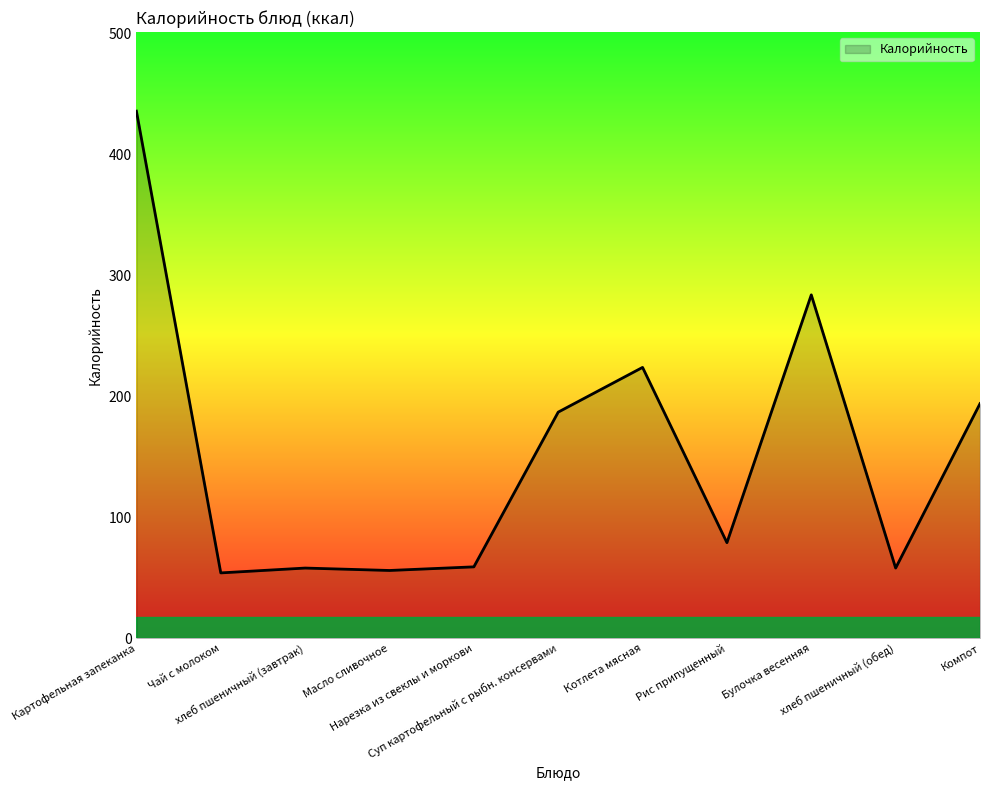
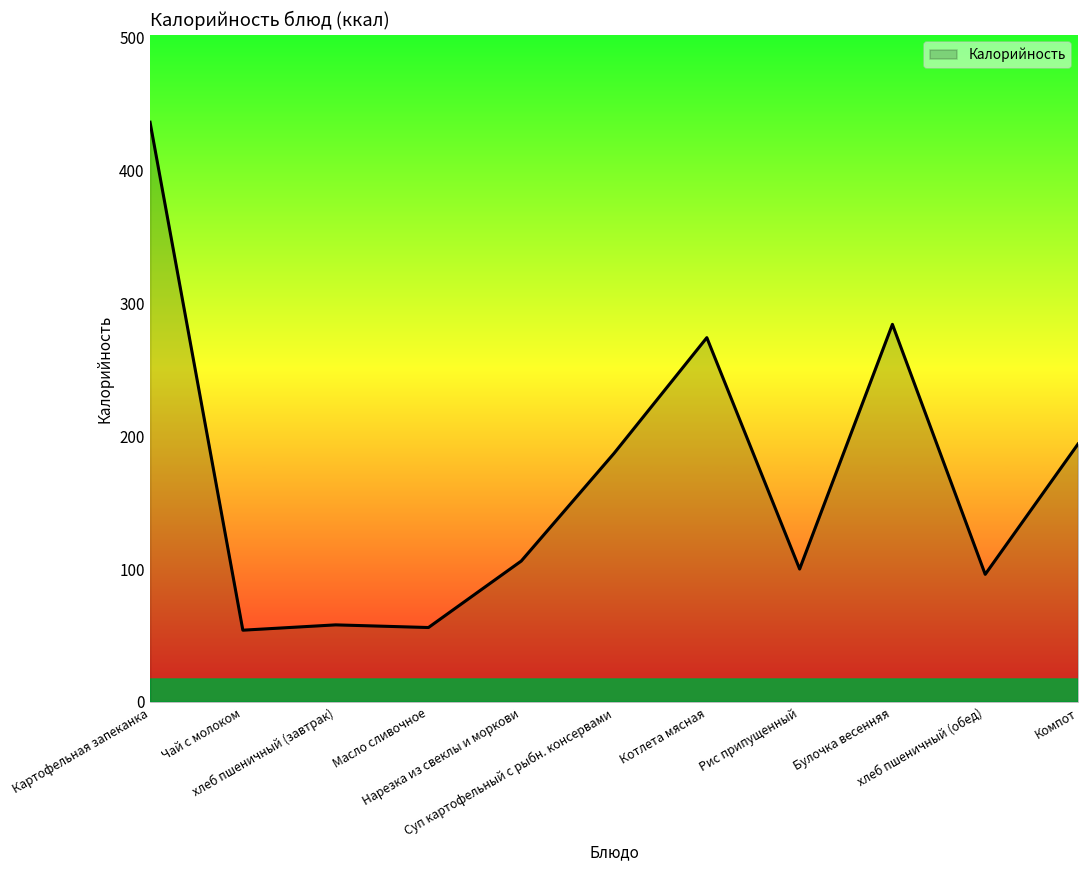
Нарезка из свеклы и моркови: 59 -> 106
Котлета мясная: 224 -> 274
Рис припущенный: 79 -> 100
хлеб пшеничный (обед): 58 -> 96
